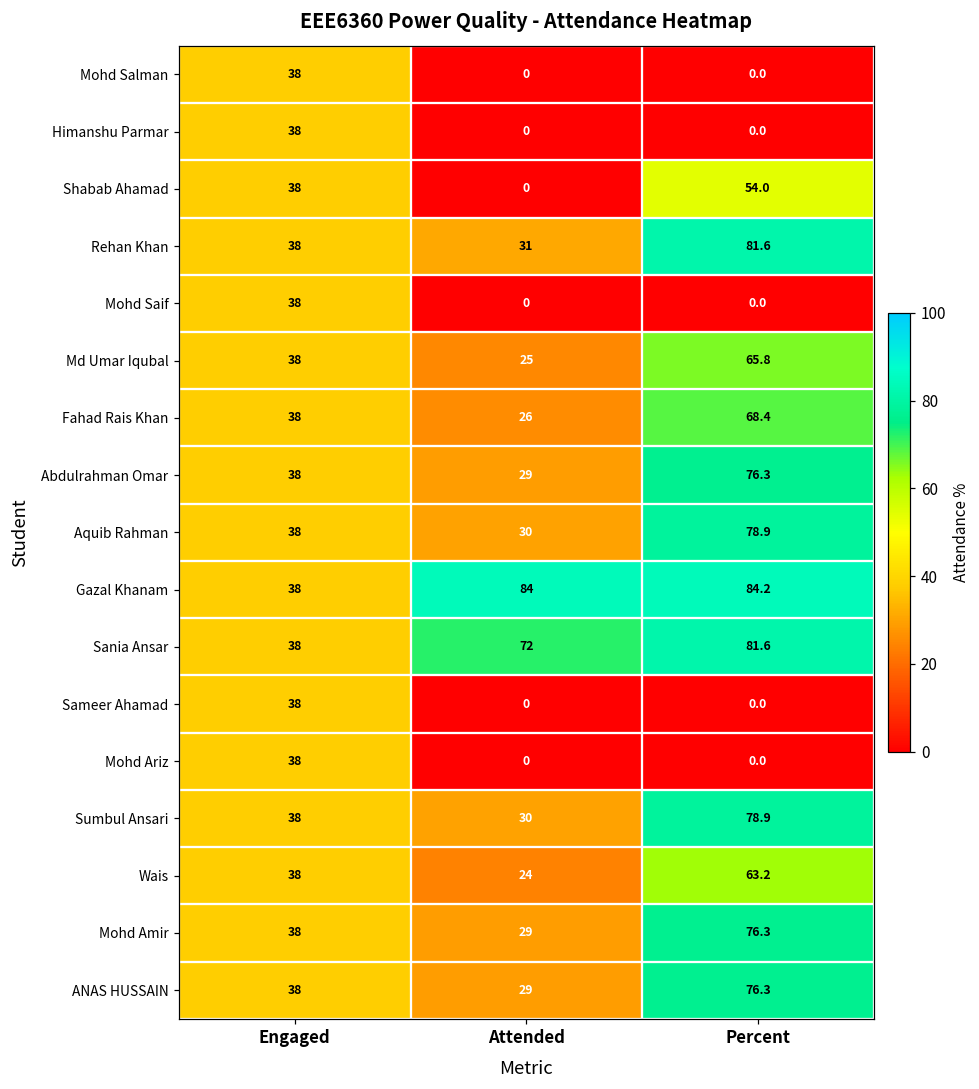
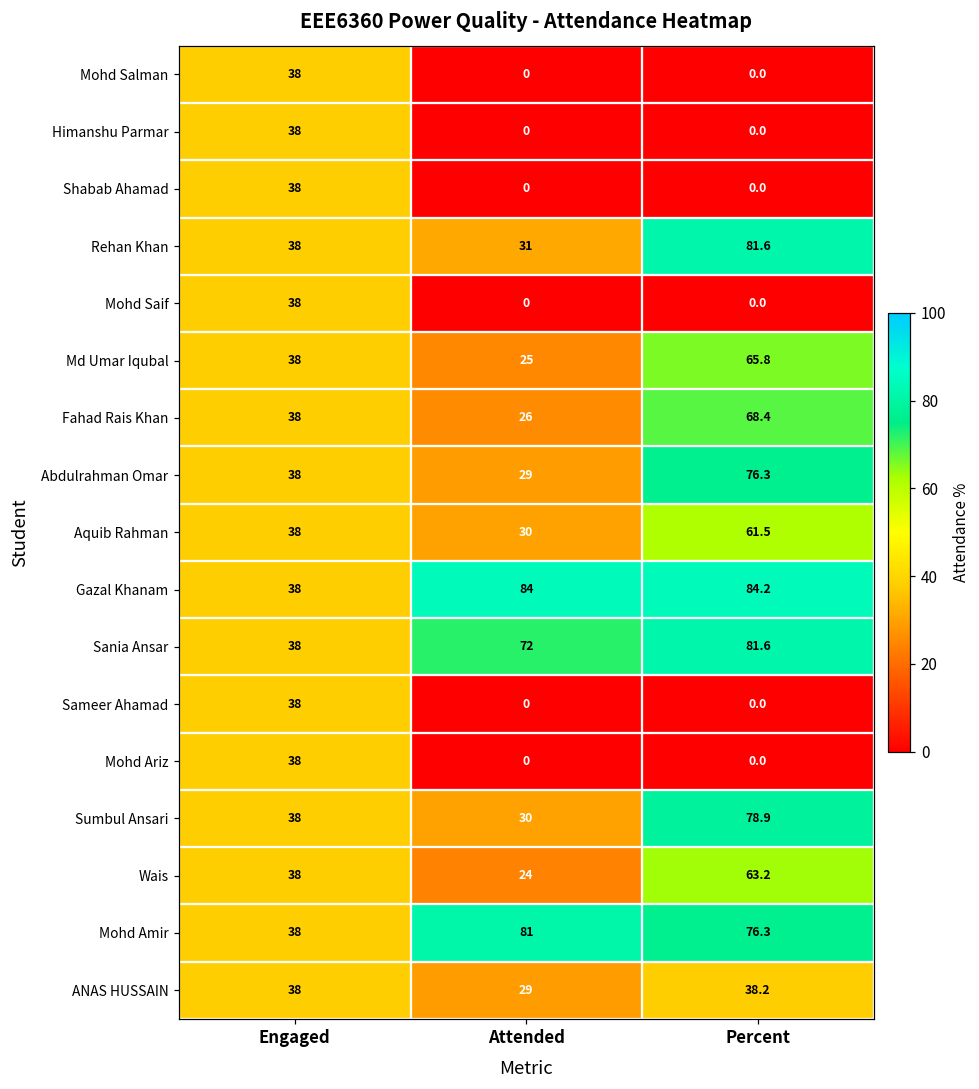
Shabab Ahamad, Percent: 54.0 -> 0.0
Aquib Rahman, Percent: 78.9 -> 61.5
Mohd Amir, Attended: 29 -> 81
ANAS HUSSAIN, Percent: 76.3 -> 38.2
